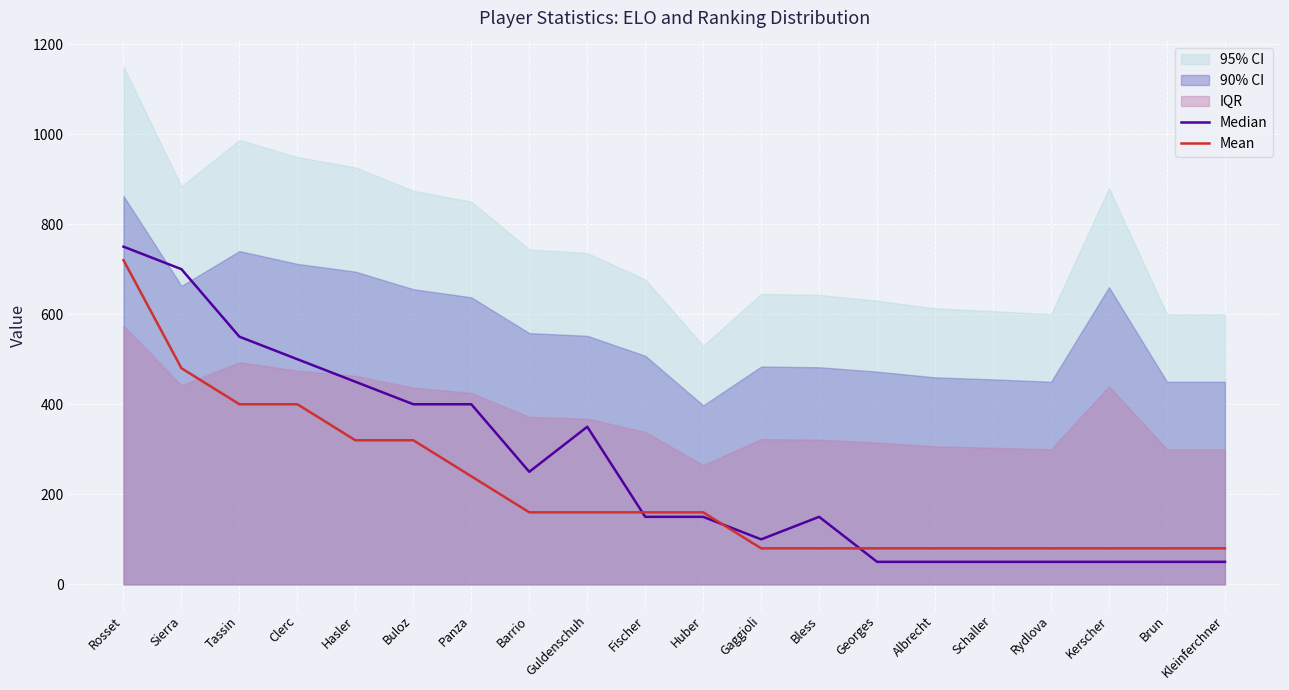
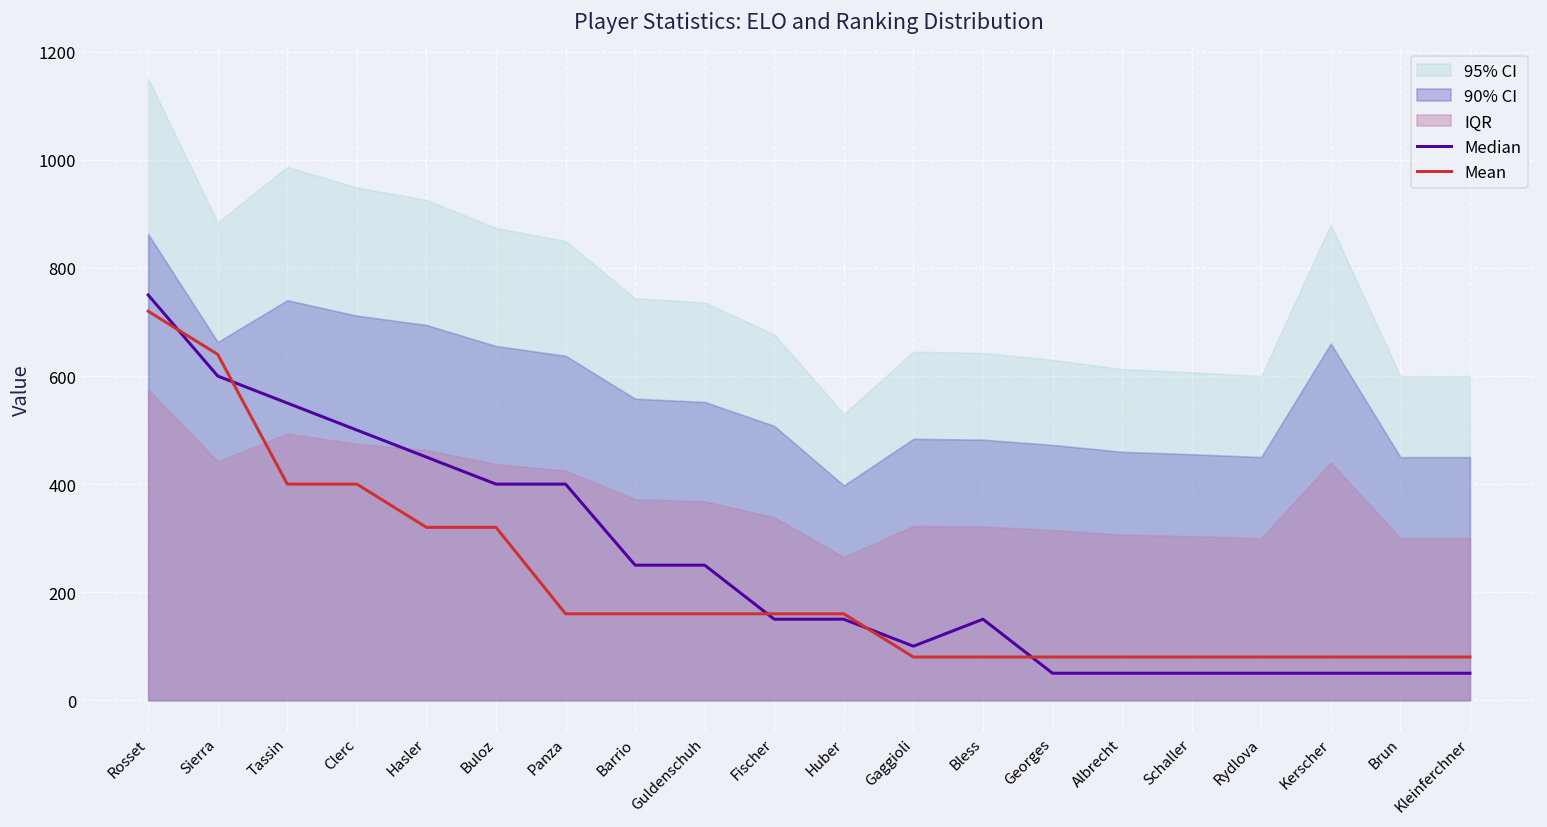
Median, Sierra: 700 -> 600
Mean, Sierra: 480 -> 640
Mean, Panza: 240 -> 160
Median, Guldenschuh: 350 -> 250
